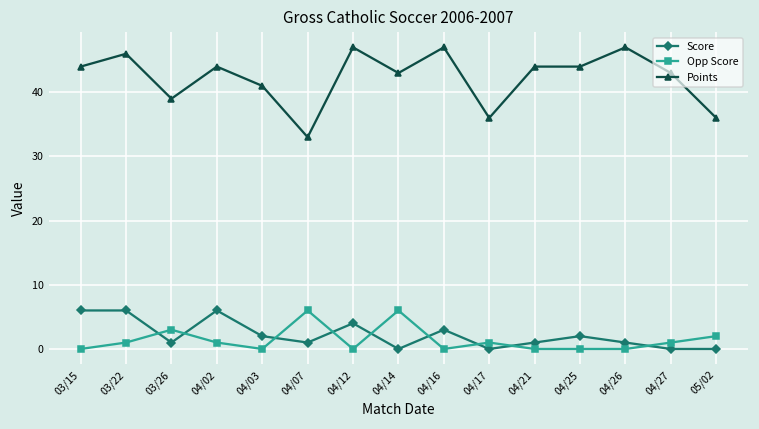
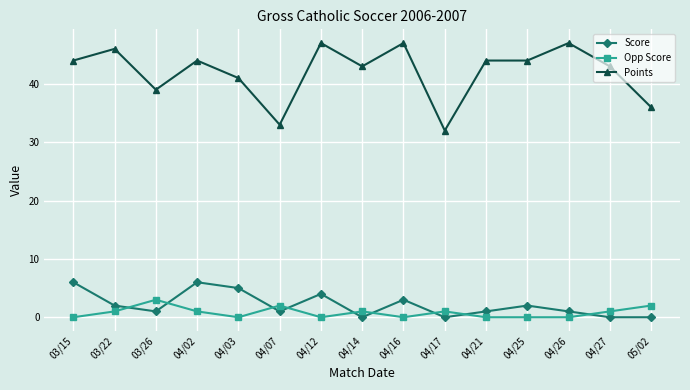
Score, 03/22: 6 -> 2
Score, 04/03: 2 -> 5
Opp Score, 04/07: 6 -> 2
Opp Score, 04/14: 6 -> 1
Points, 04/17: 36 -> 32
